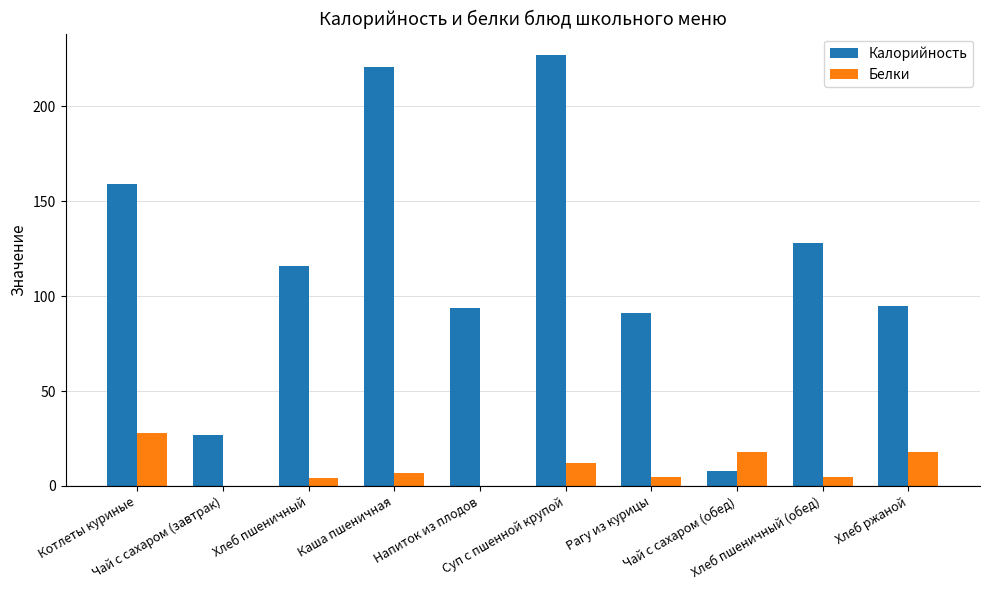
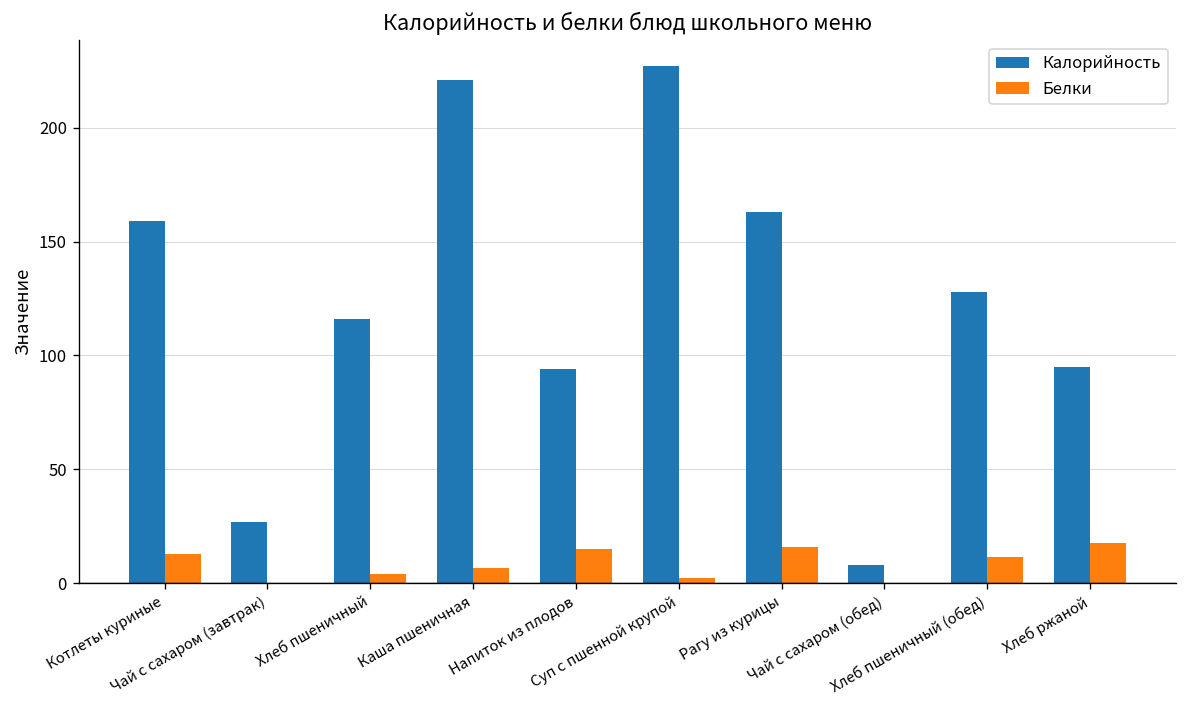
Белки, Котлеты куриные: 28 -> 13
Белки, Напиток из плодов: 0 -> 15
Белки, Суп с пшенной крупой: 12 -> 2
Калорийность, Рагу из курицы: 91 -> 163
Белки, Рагу из курицы: 5 -> 16
Белки, Чай с сахаром (обед): 18 -> 0
Белки, Хлеб пшеничный (обед): 5 -> 11
